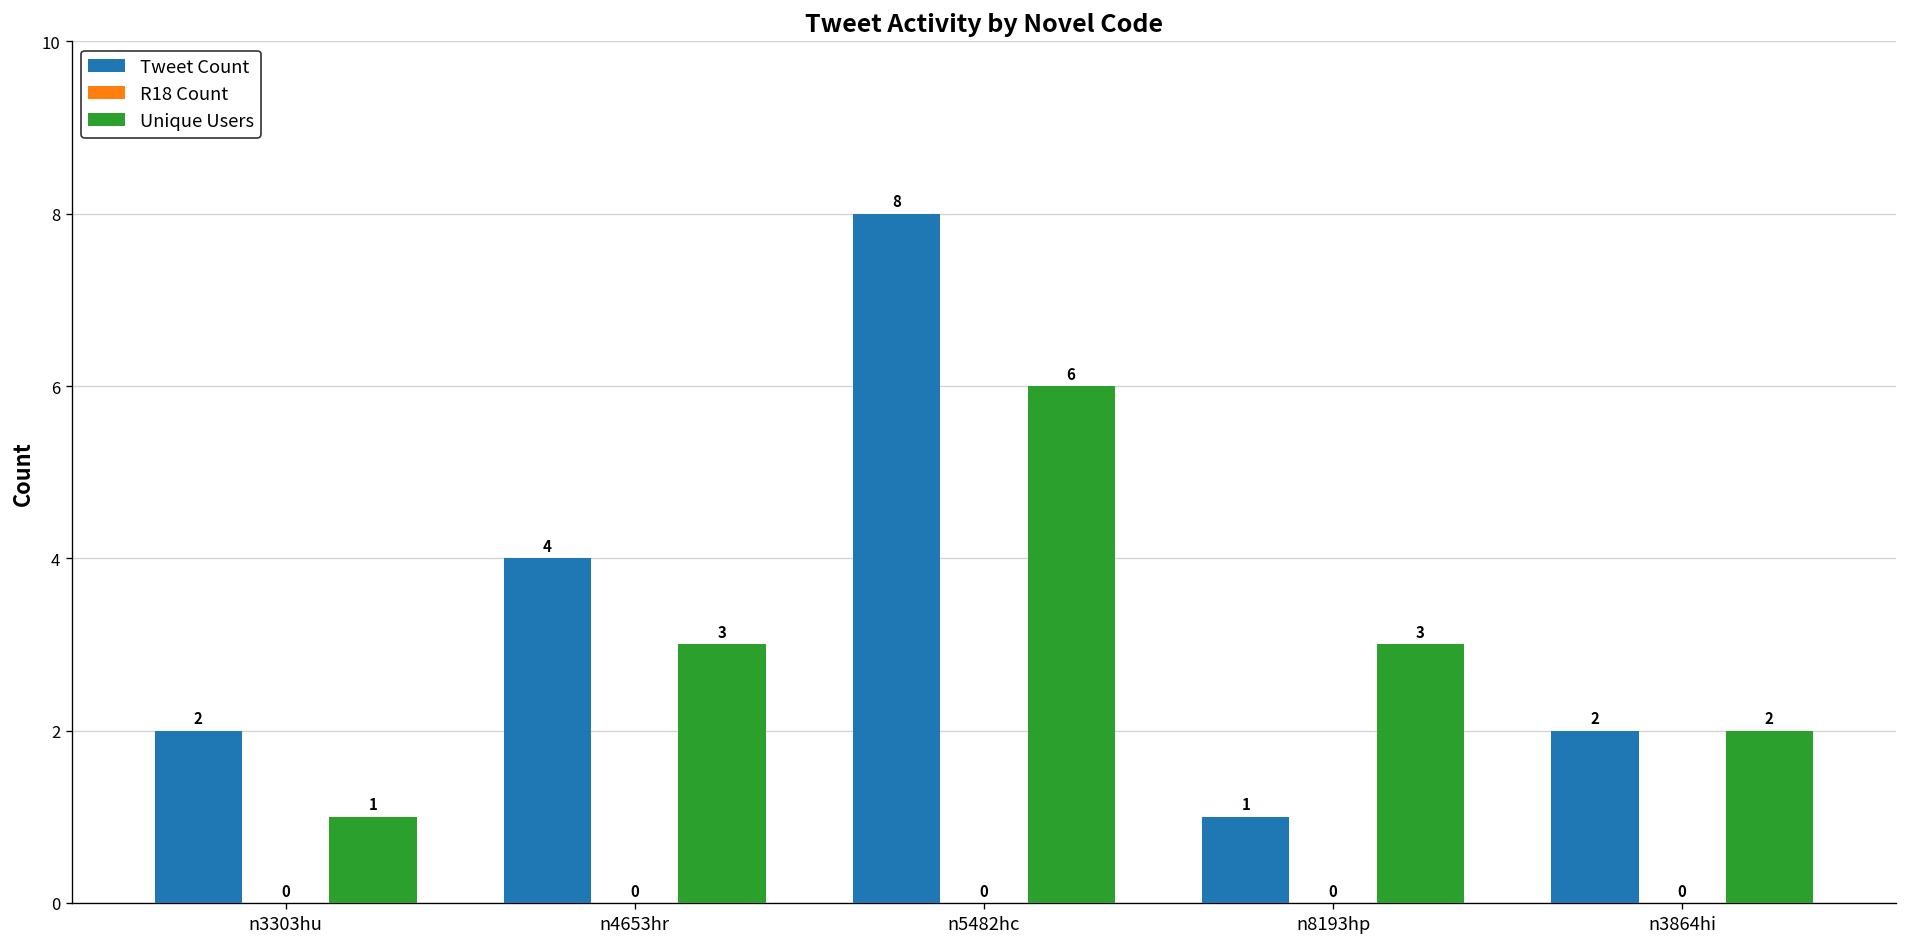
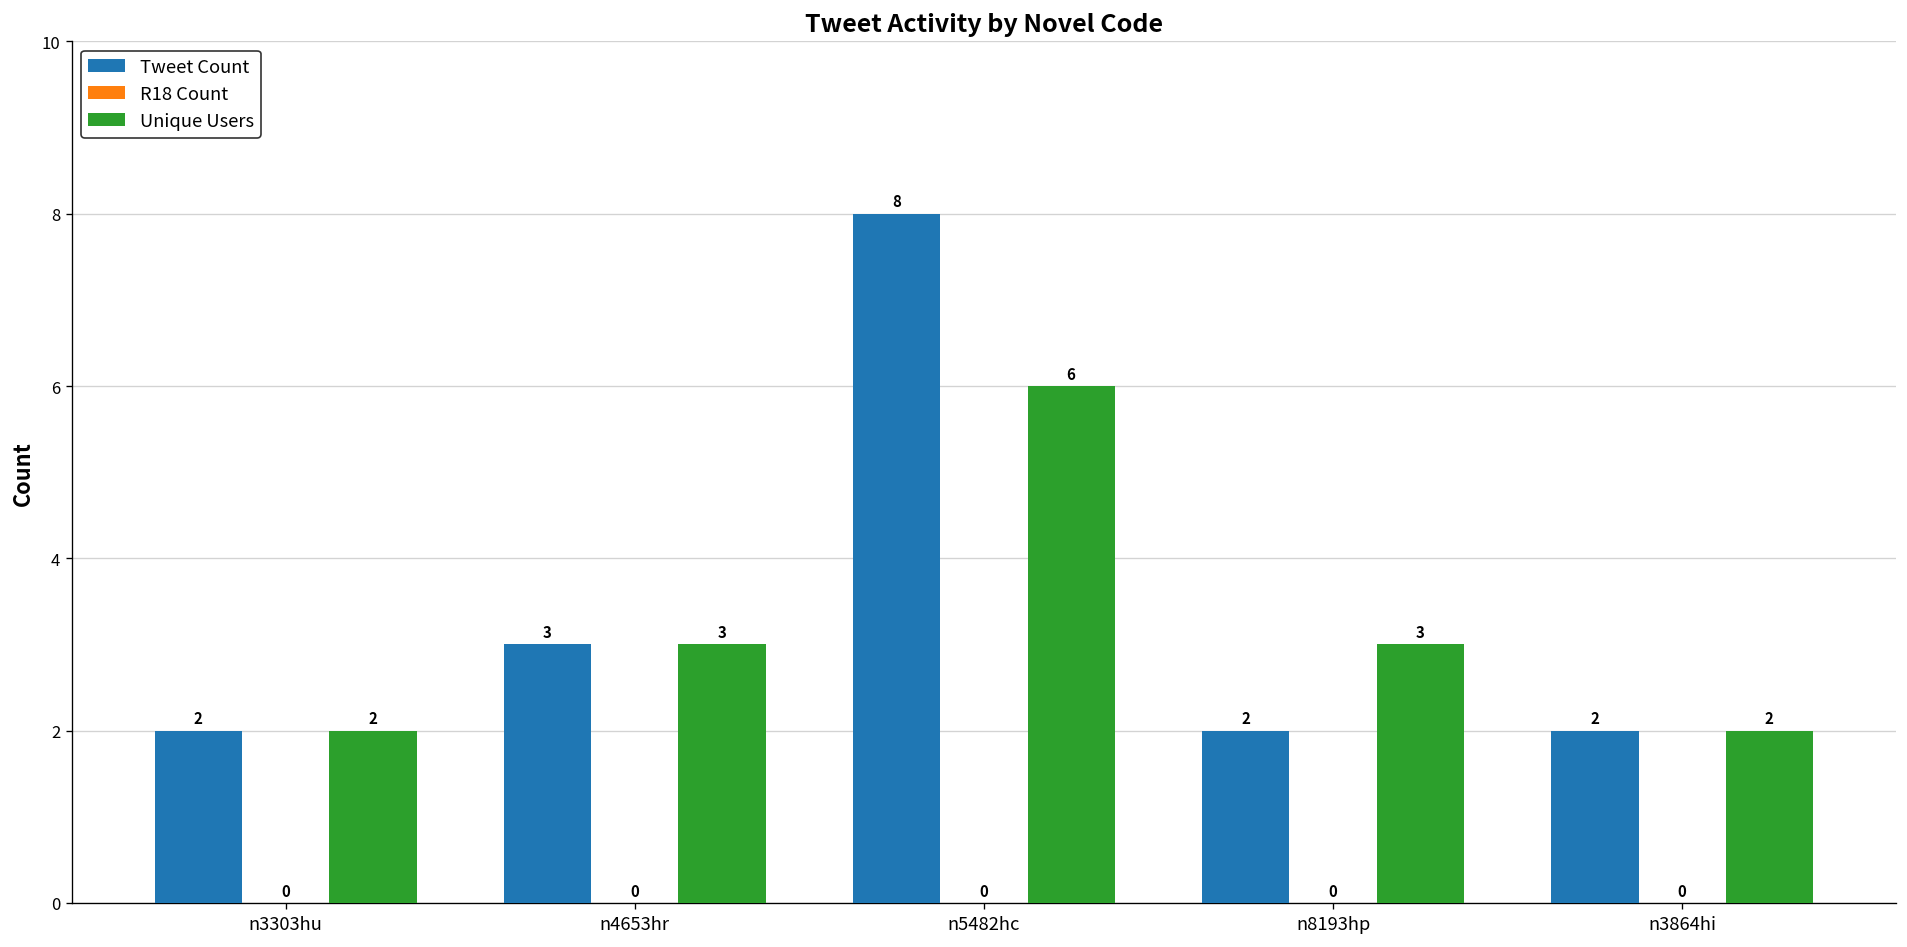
Unique Users, n3303hu: 1 -> 2
Tweet Count, n4653hr: 4 -> 3
Tweet Count, n8193hp: 1 -> 2
